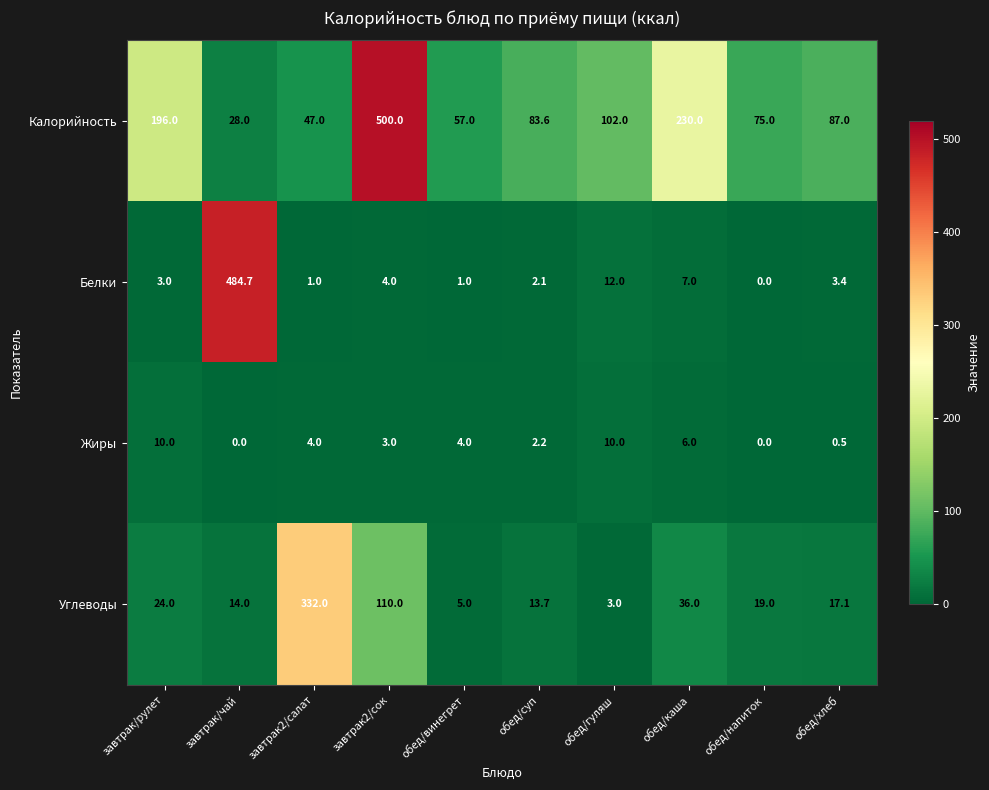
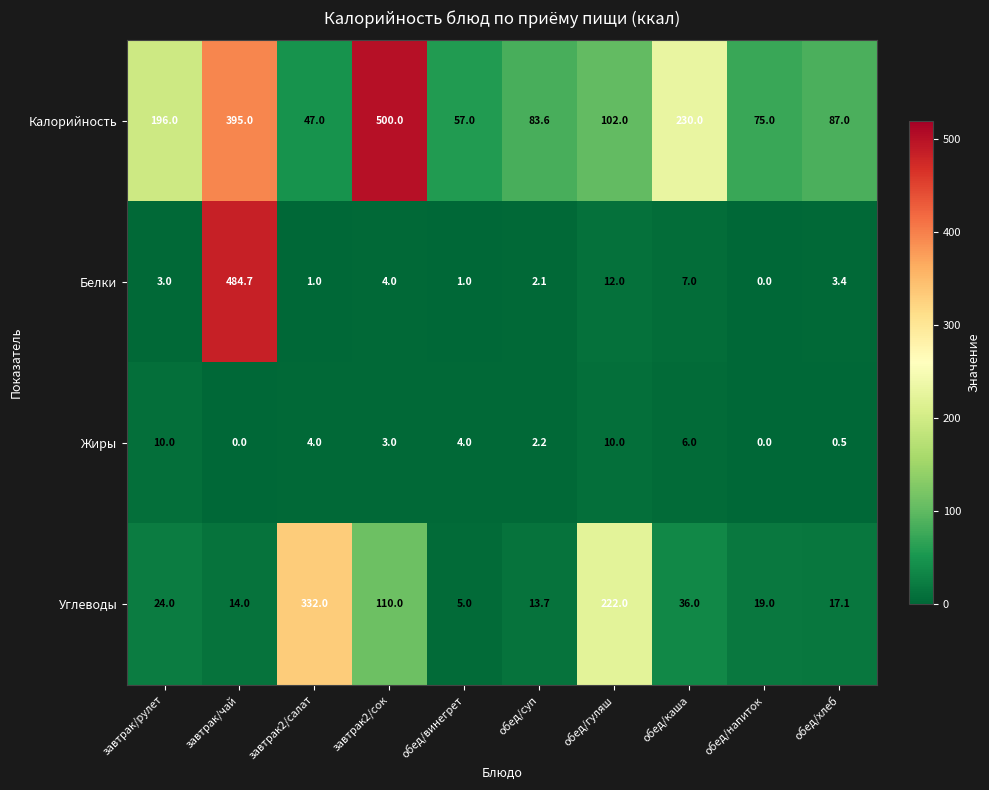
Калорийность, завтрак/чай: 28.0 -> 395.0
Углеводы, обед/гуляш: 3.0 -> 222.0
